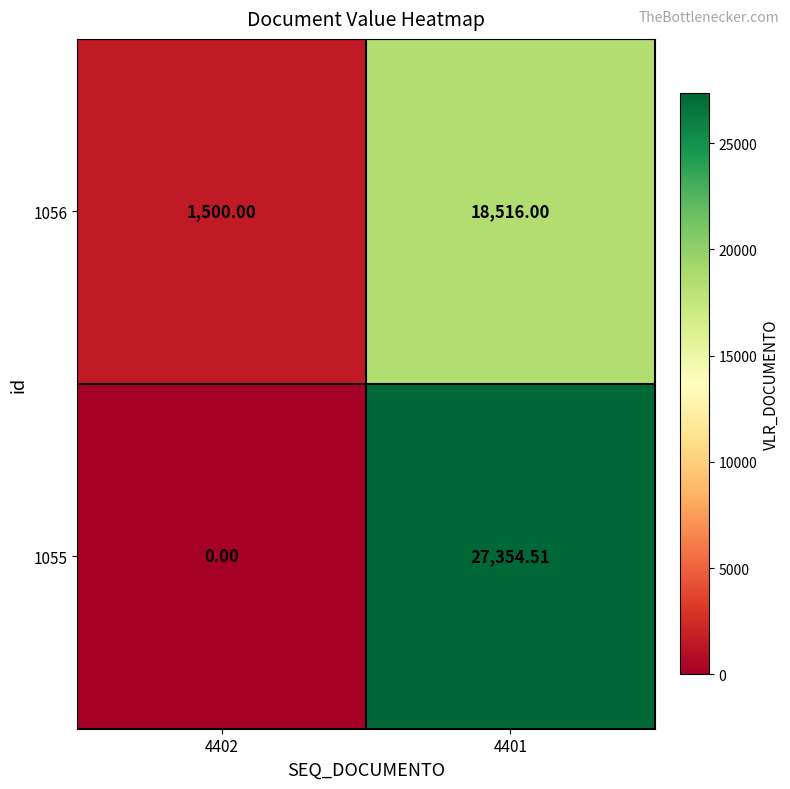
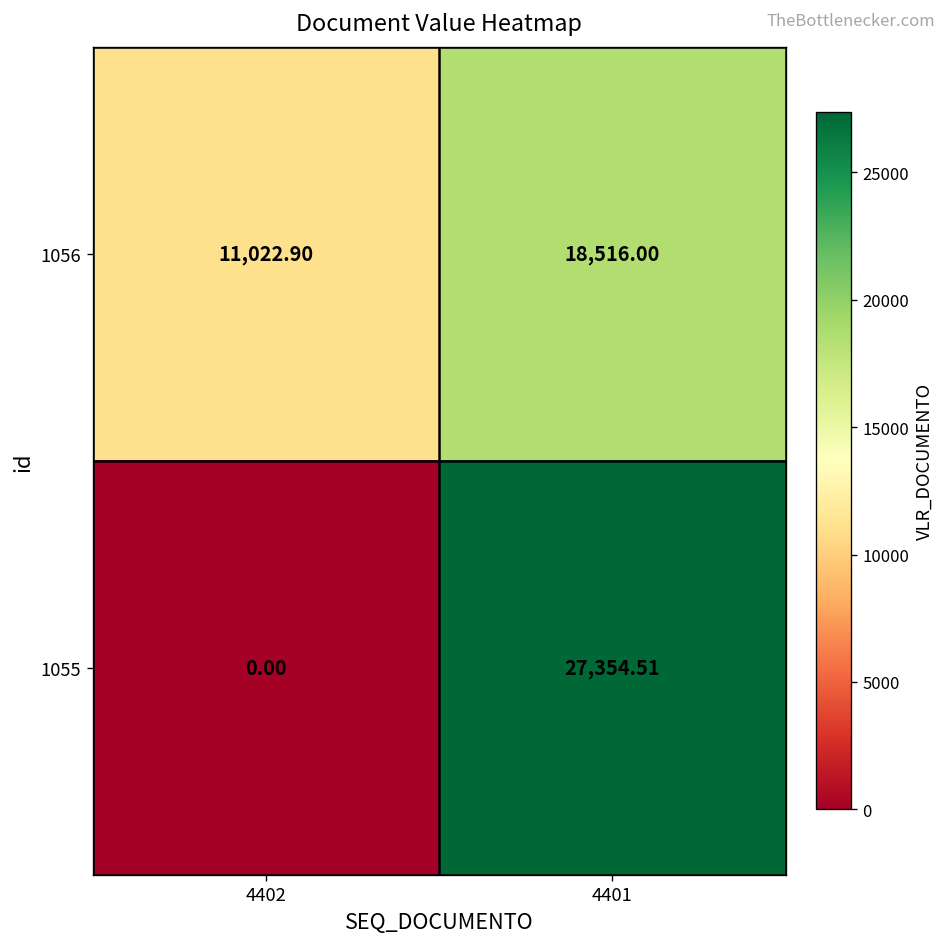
1056, 4402: 1,500.00 -> 11,022.90
